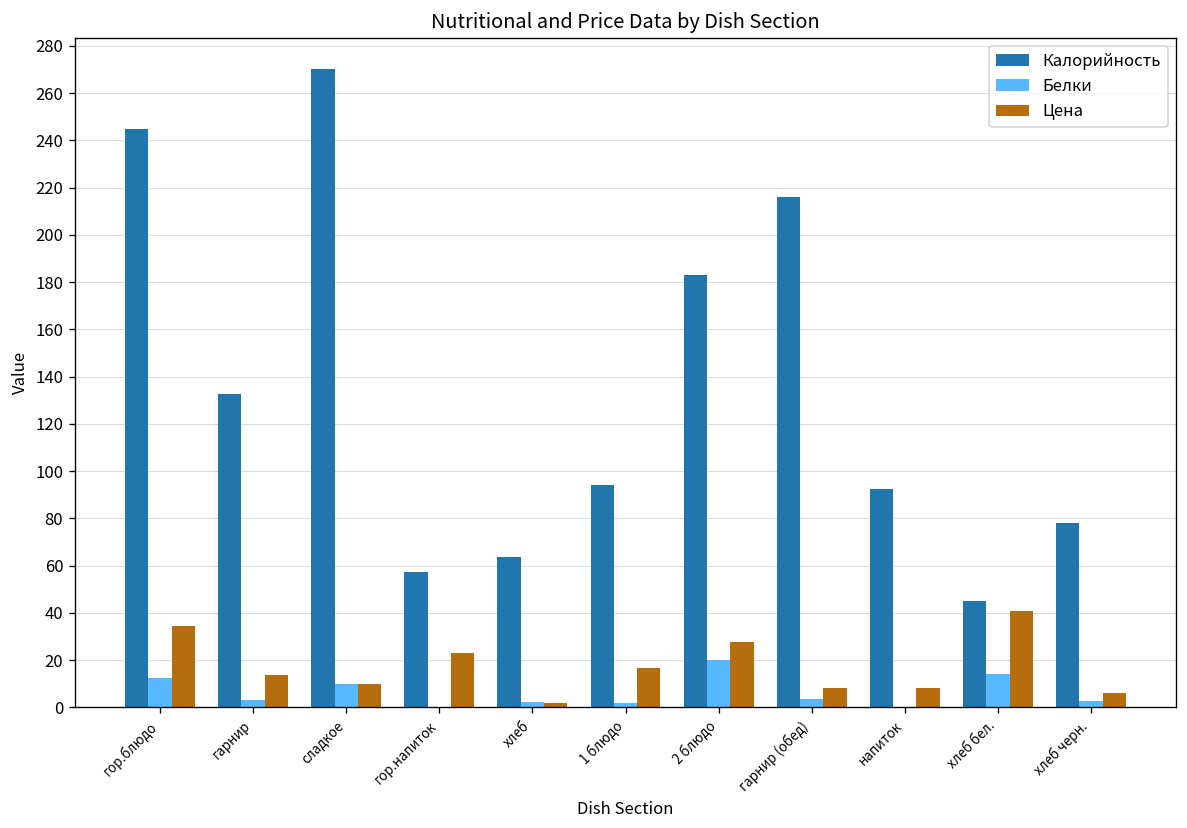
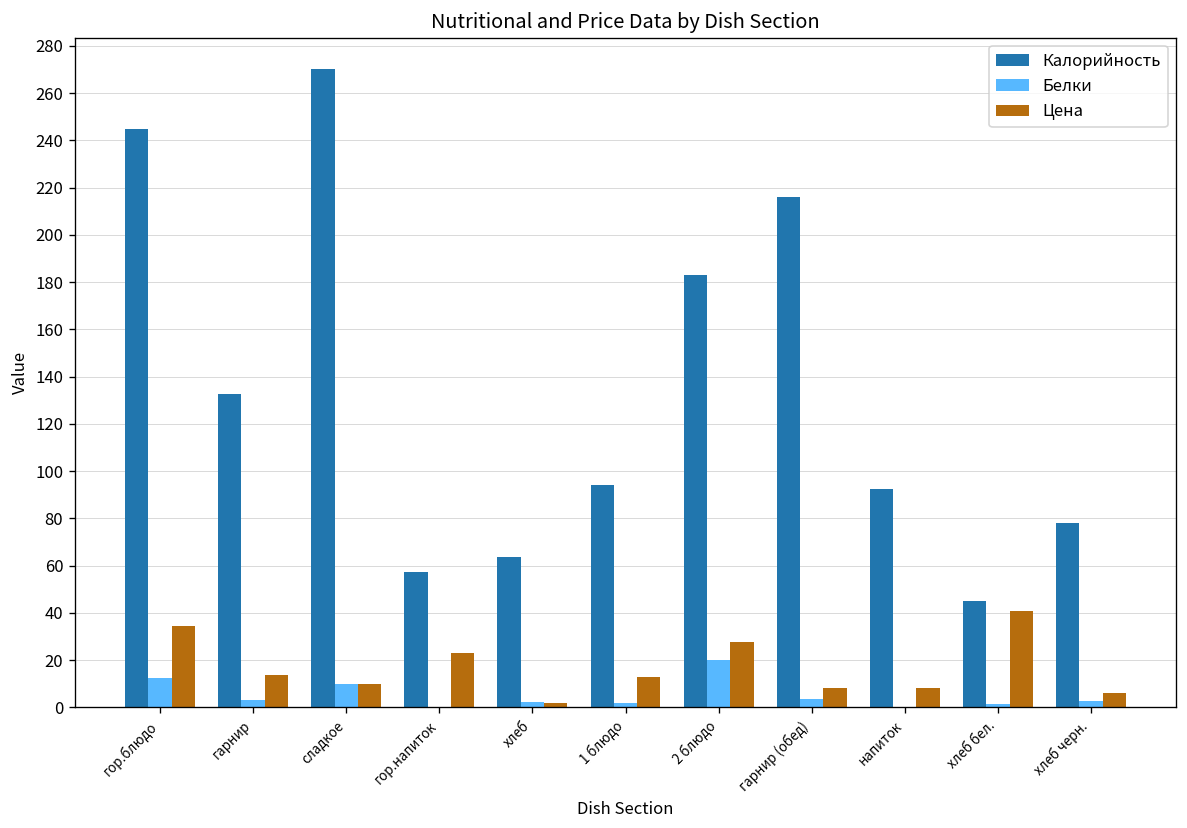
Цена, 1 блюдо: 17 -> 13
Белки, хлеб бел.: 14 -> 2
